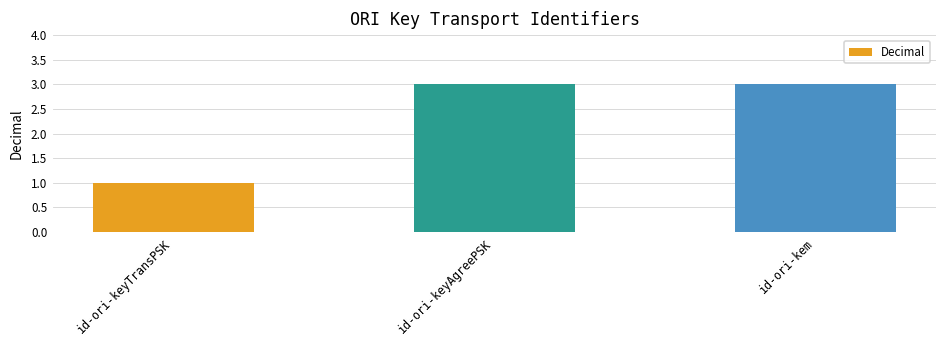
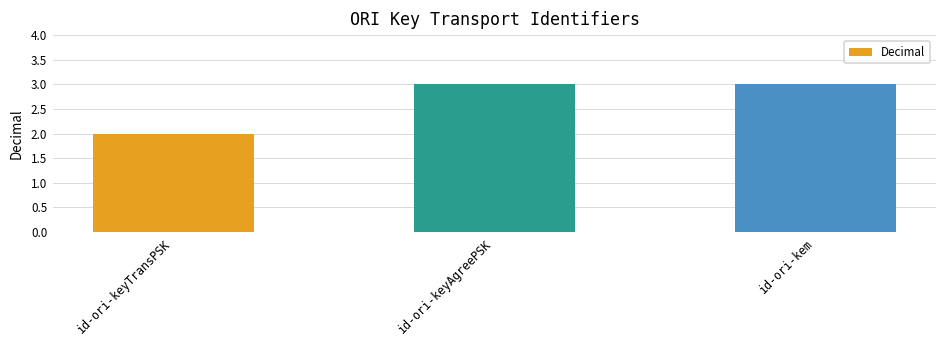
id-ori-keyTransPSK: 1 -> 2
